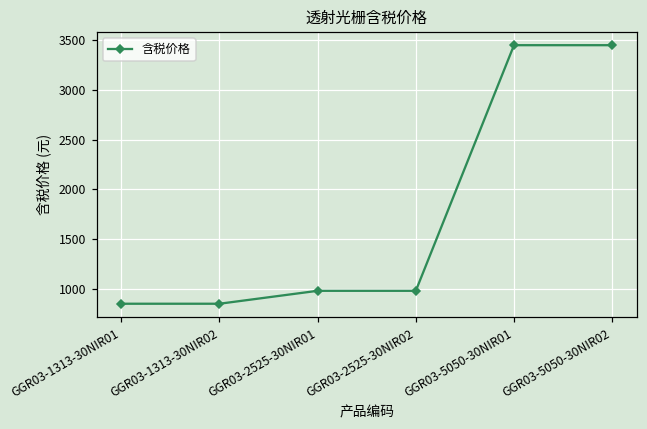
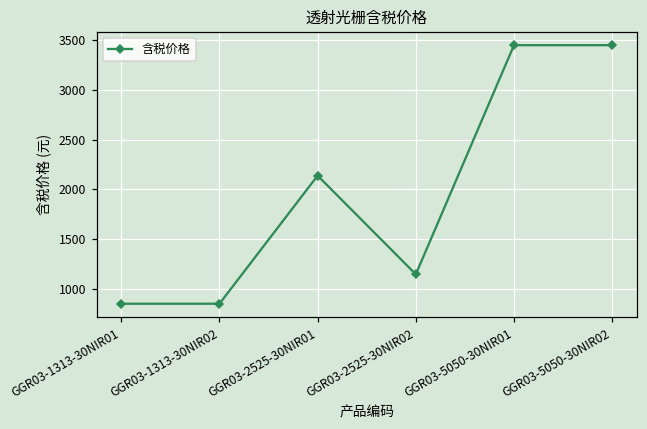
GGR03-2525-30NIR01: 1000 -> 2100
GGR03-2525-30NIR02: 1000 -> 1100
